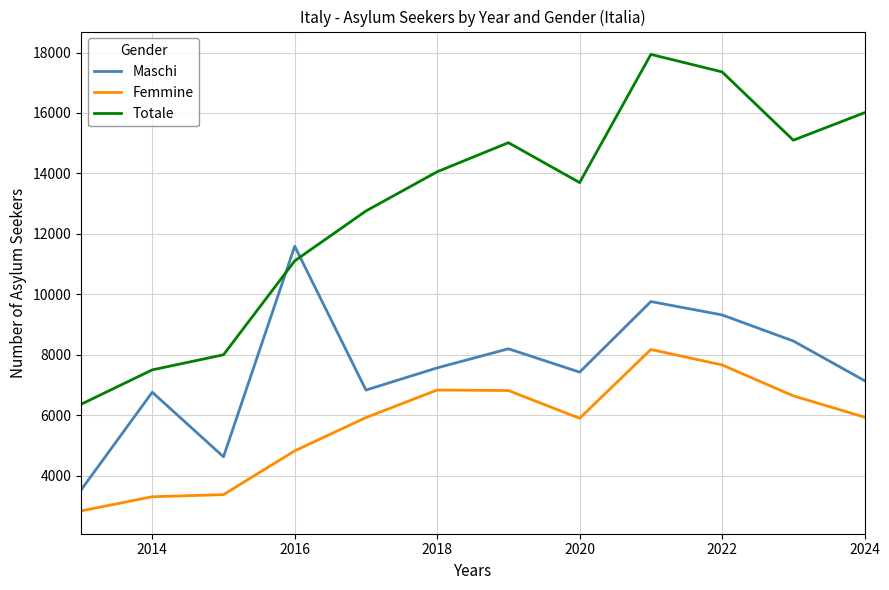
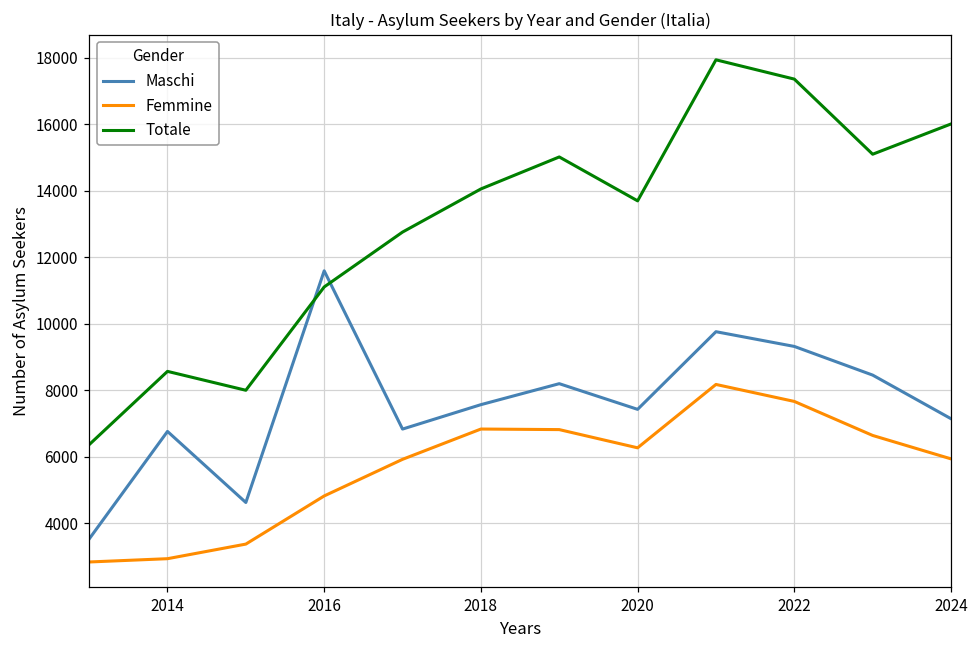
Femmine, 2014: 3300 -> 2900
Totale, 2014: 7500 -> 8600
Femmine, 2020: 5900 -> 6300
